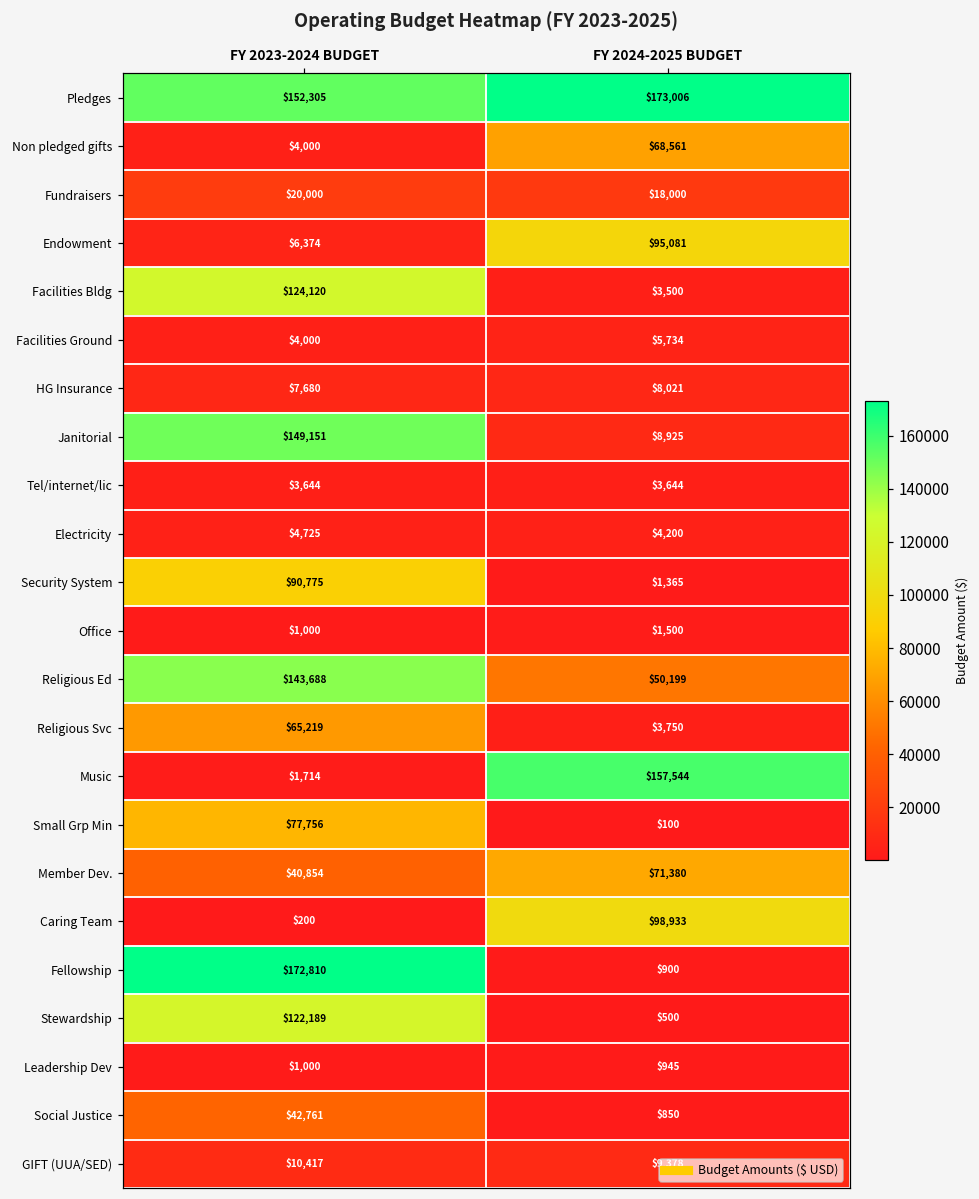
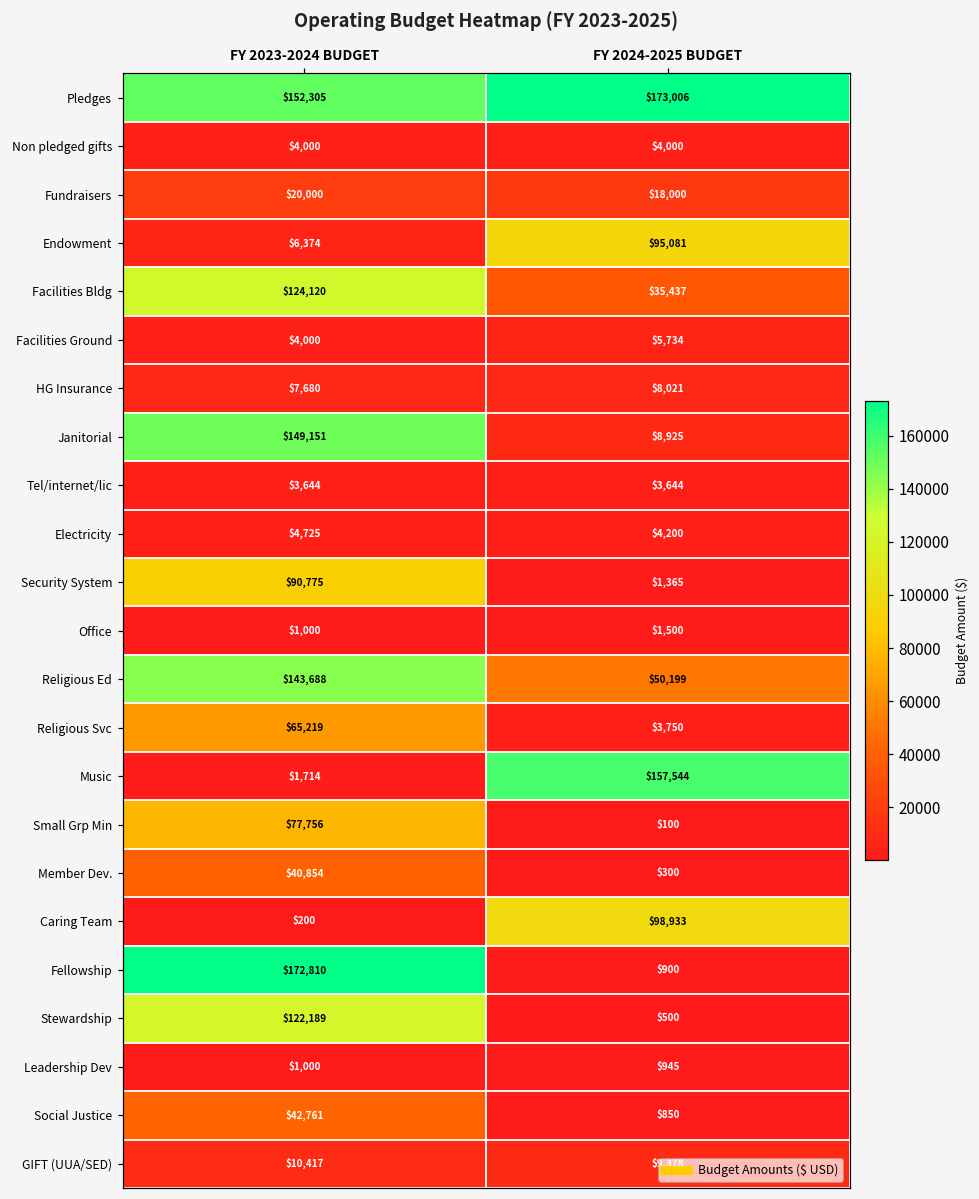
Non pledged gifts, FY 2024-2025 BUDGET: $68,561 -> $4,000
Facilities Bldg, FY 2024-2025 BUDGET: $3,500 -> $35,437
Member Dev., FY 2024-2025 BUDGET: $71,380 -> $300
